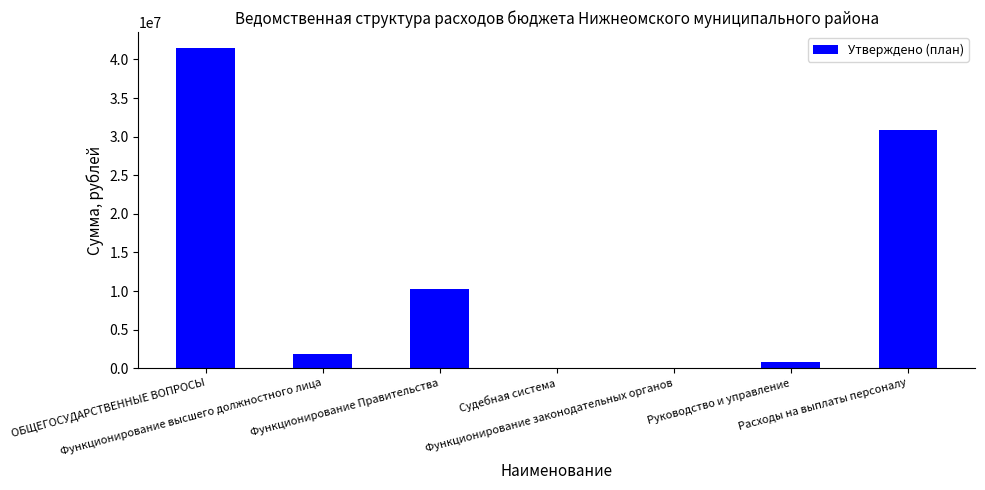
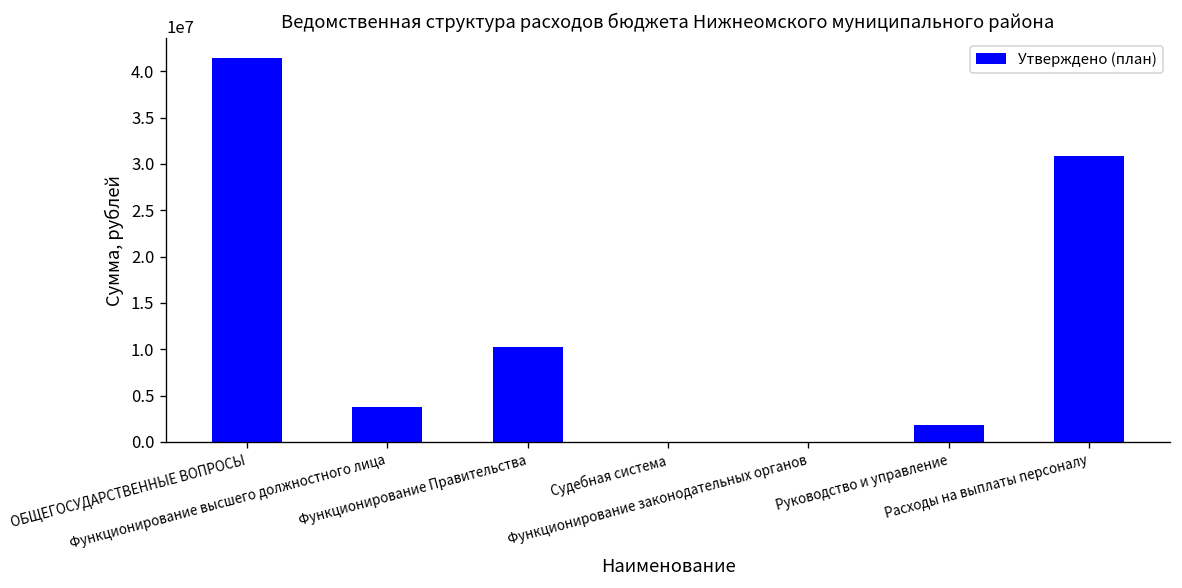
Функционирование высшего должностного лица: 2000000 -> 4000000
Руководство и управление: 1000000 -> 2000000
